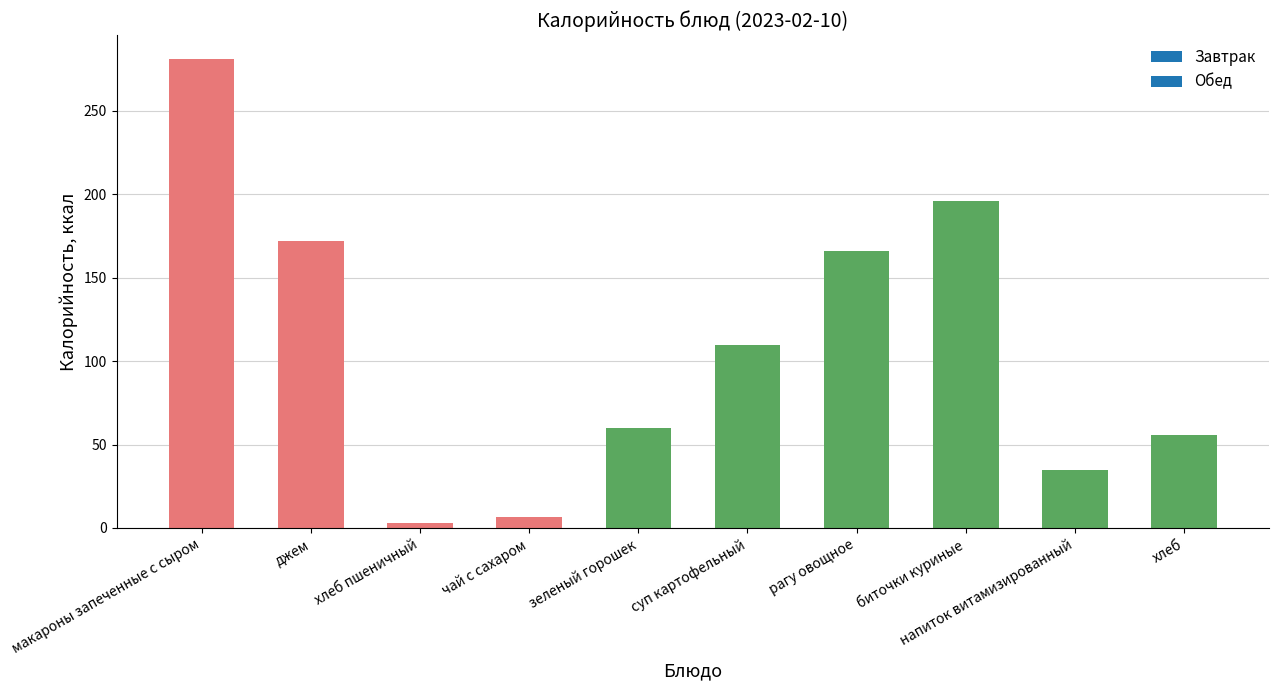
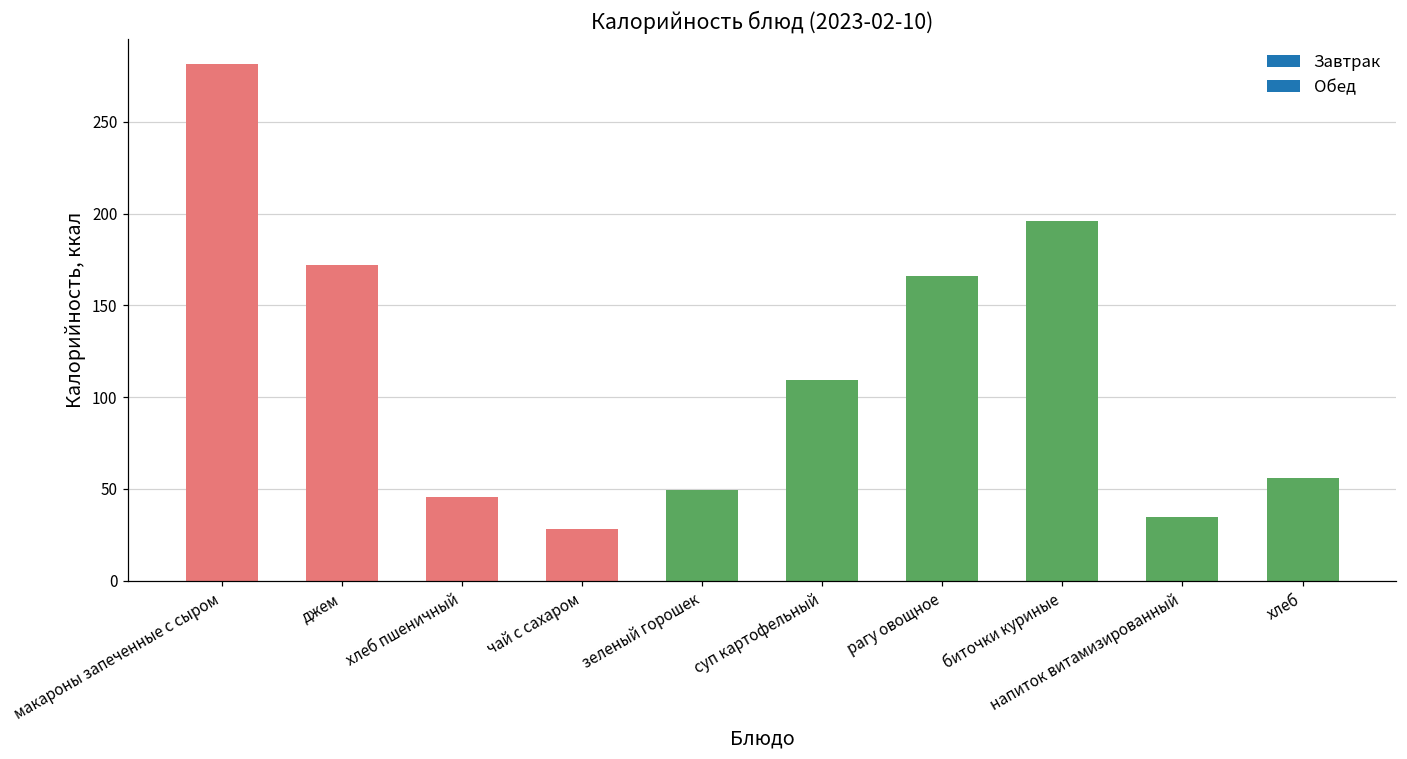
хлеб пшеничный: 3 -> 46
чай с сахаром: 7 -> 28
зеленый горошек: 60 -> 49
